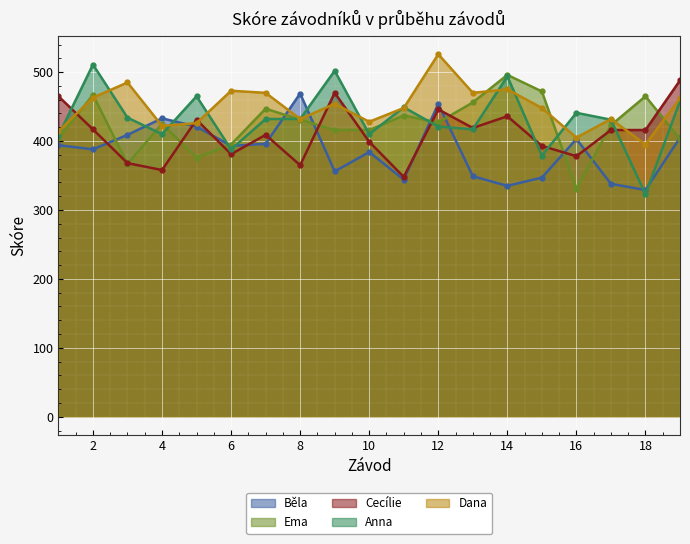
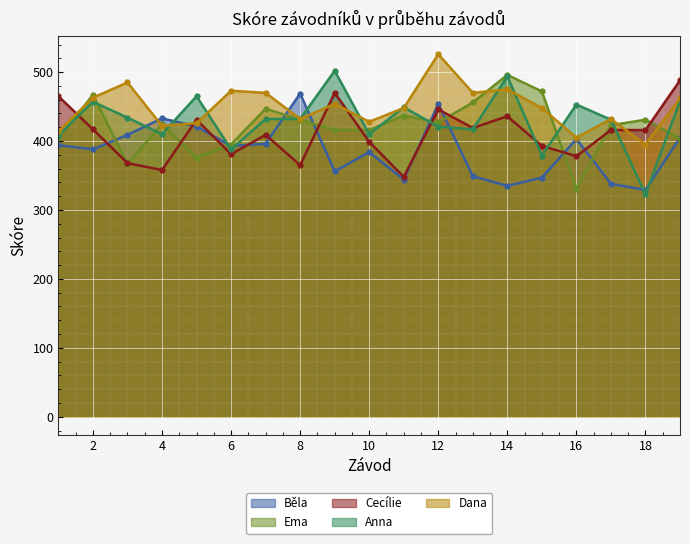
Anna, 2: 510 -> 460
Anna, 16: 440 -> 450
Ema, 18: 470 -> 430
